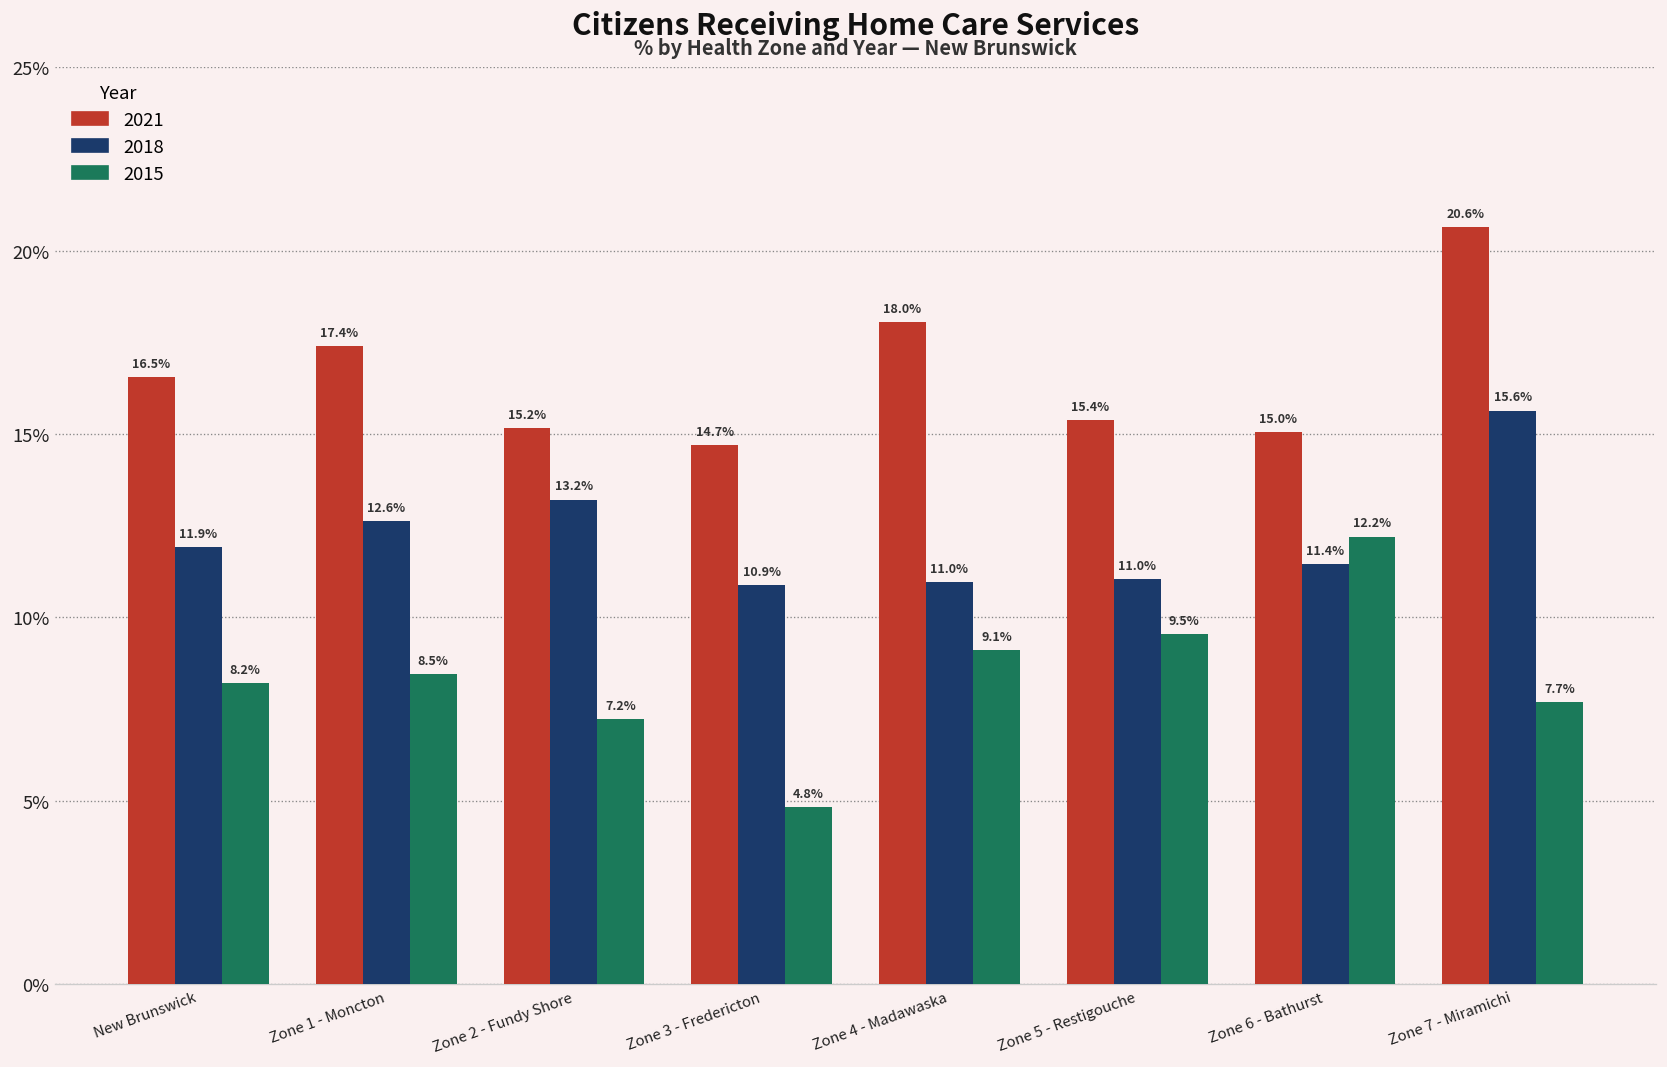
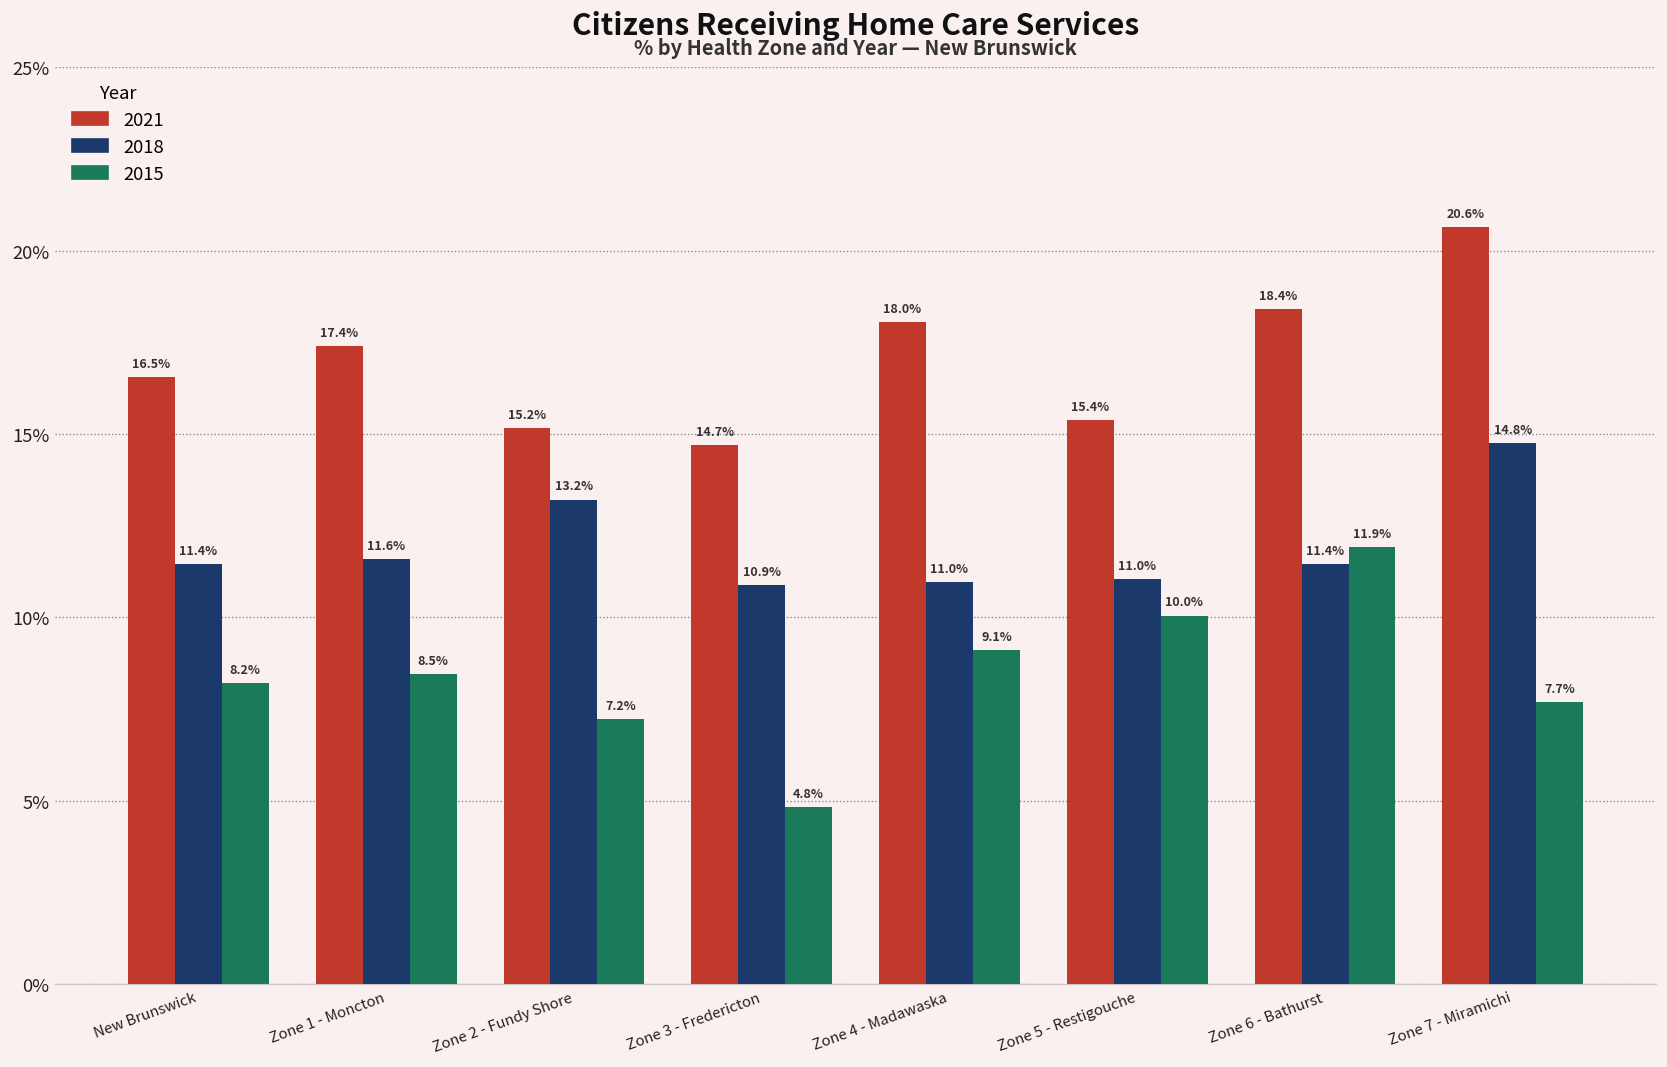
2018, New Brunswick: 11.9% -> 11.4%
2018, Zone 1 - Moncton: 12.6% -> 11.6%
2015, Zone 5 - Restigouche: 9.5% -> 10.0%
2021, Zone 6 - Bathurst: 15.0% -> 18.4%
2015, Zone 6 - Bathurst: 12.2% -> 11.9%
2018, Zone 7 - Miramichi: 15.6% -> 14.8%
